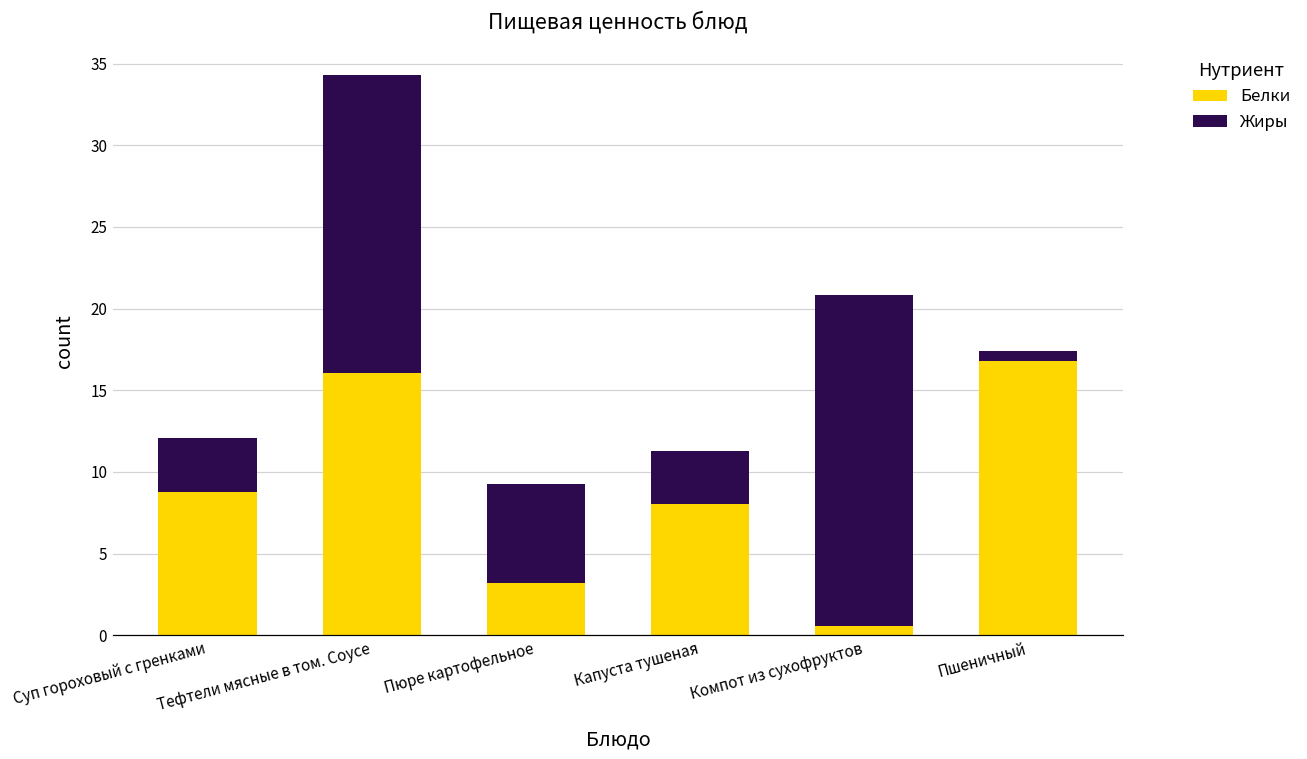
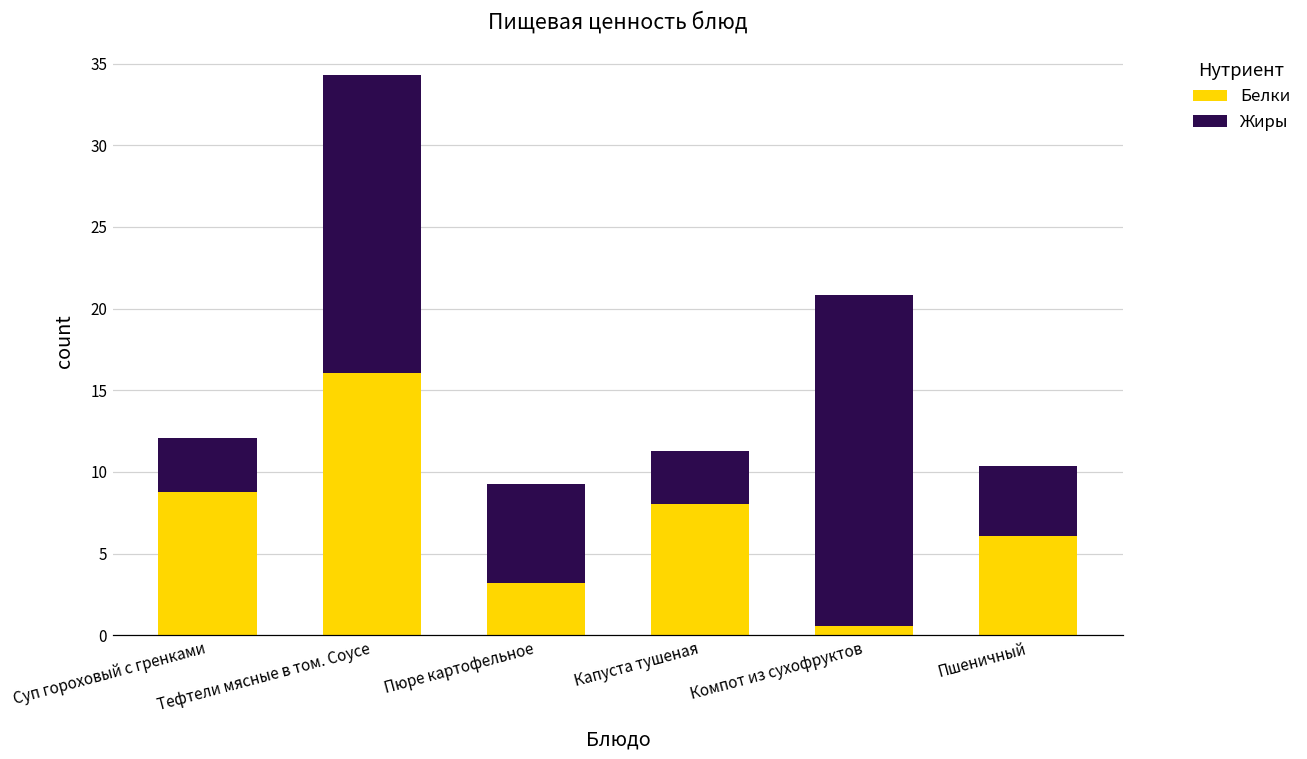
Белки, Пшеничный: 16.8 -> 6.1
Жиры, Пшеничный: 0.6 -> 4.3
